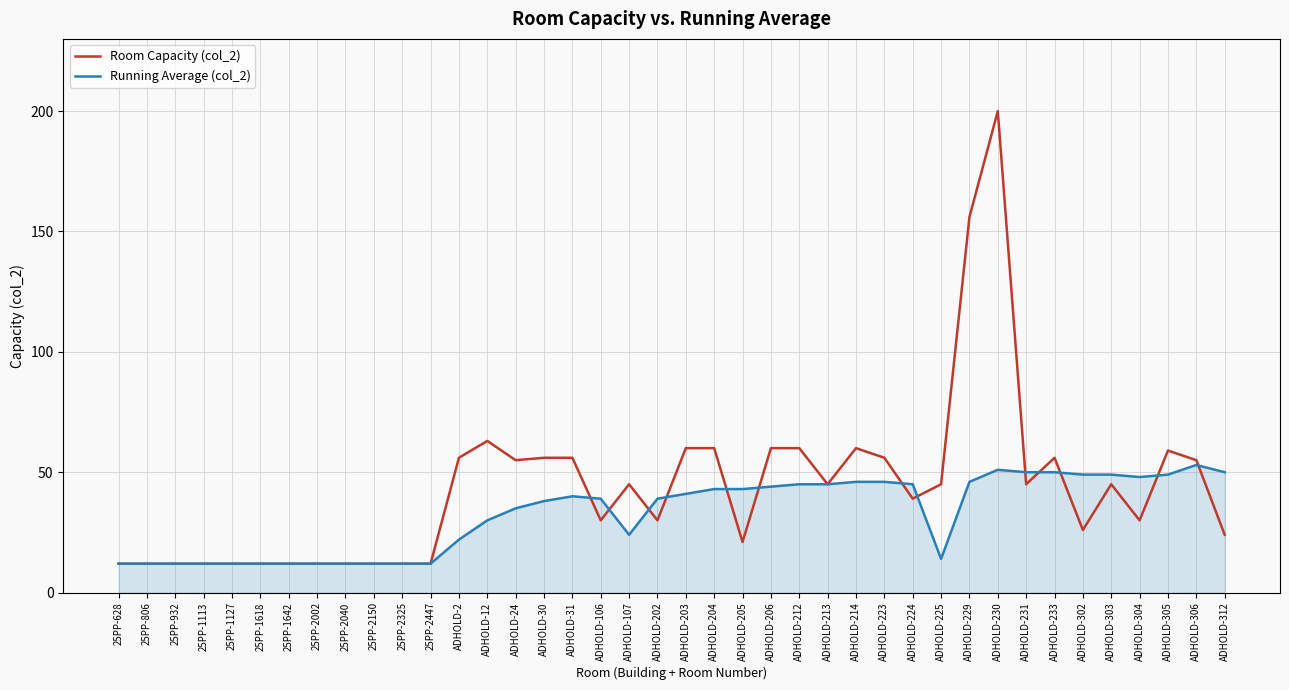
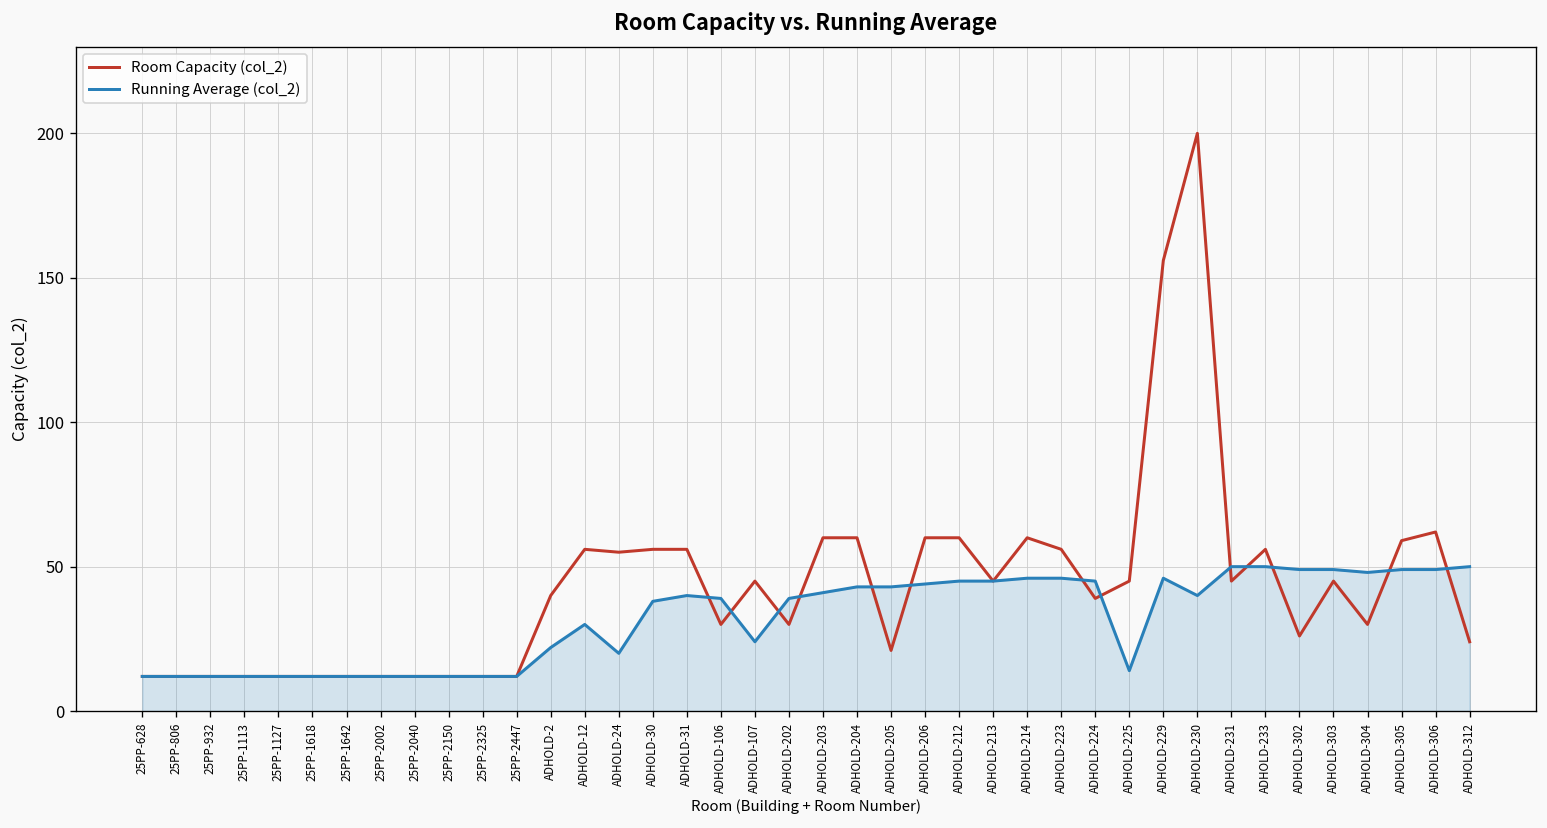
Room Capacity (col_2), ADHOLD-2: 56 -> 40
Room Capacity (col_2), ADHOLD-12: 63 -> 56
Running Average (col_2), ADHOLD-24: 35 -> 20
Running Average (col_2), ADHOLD-230: 51 -> 40
Room Capacity (col_2), ADHOLD-306: 55 -> 62
Running Average (col_2), ADHOLD-306: 53 -> 49
